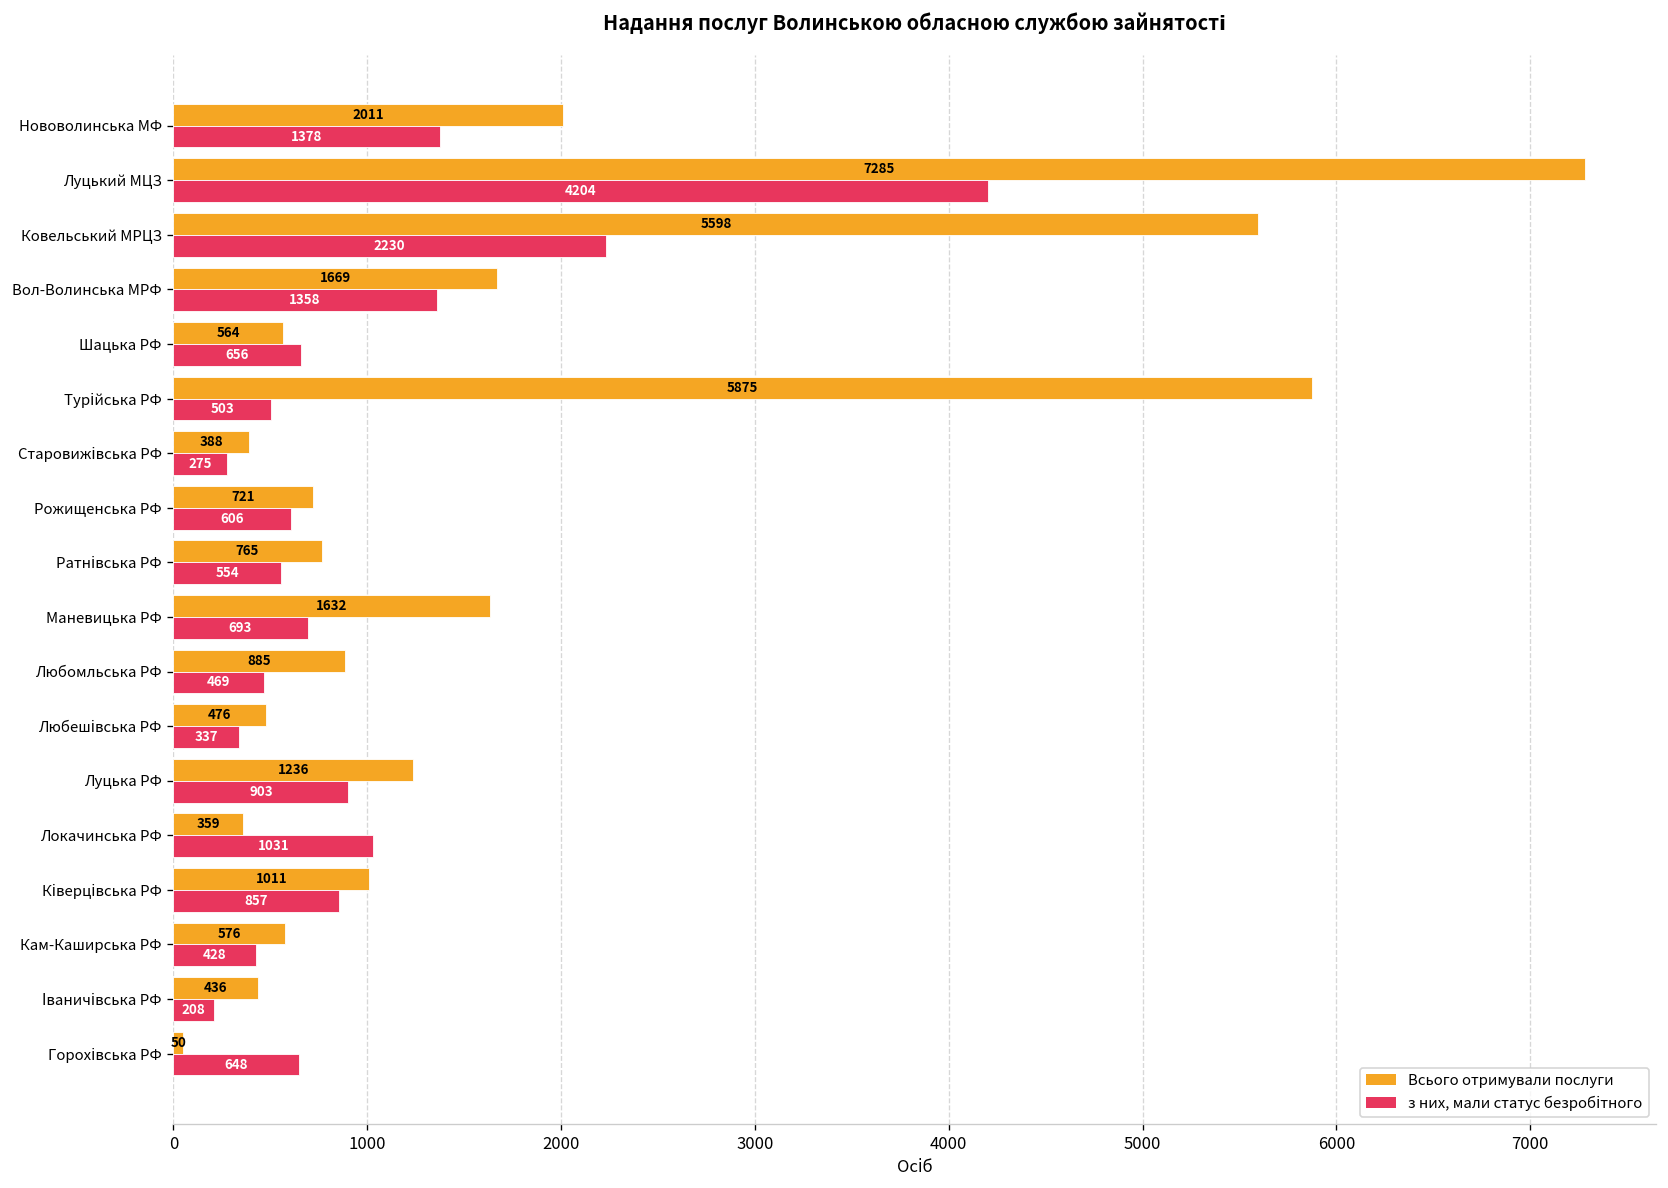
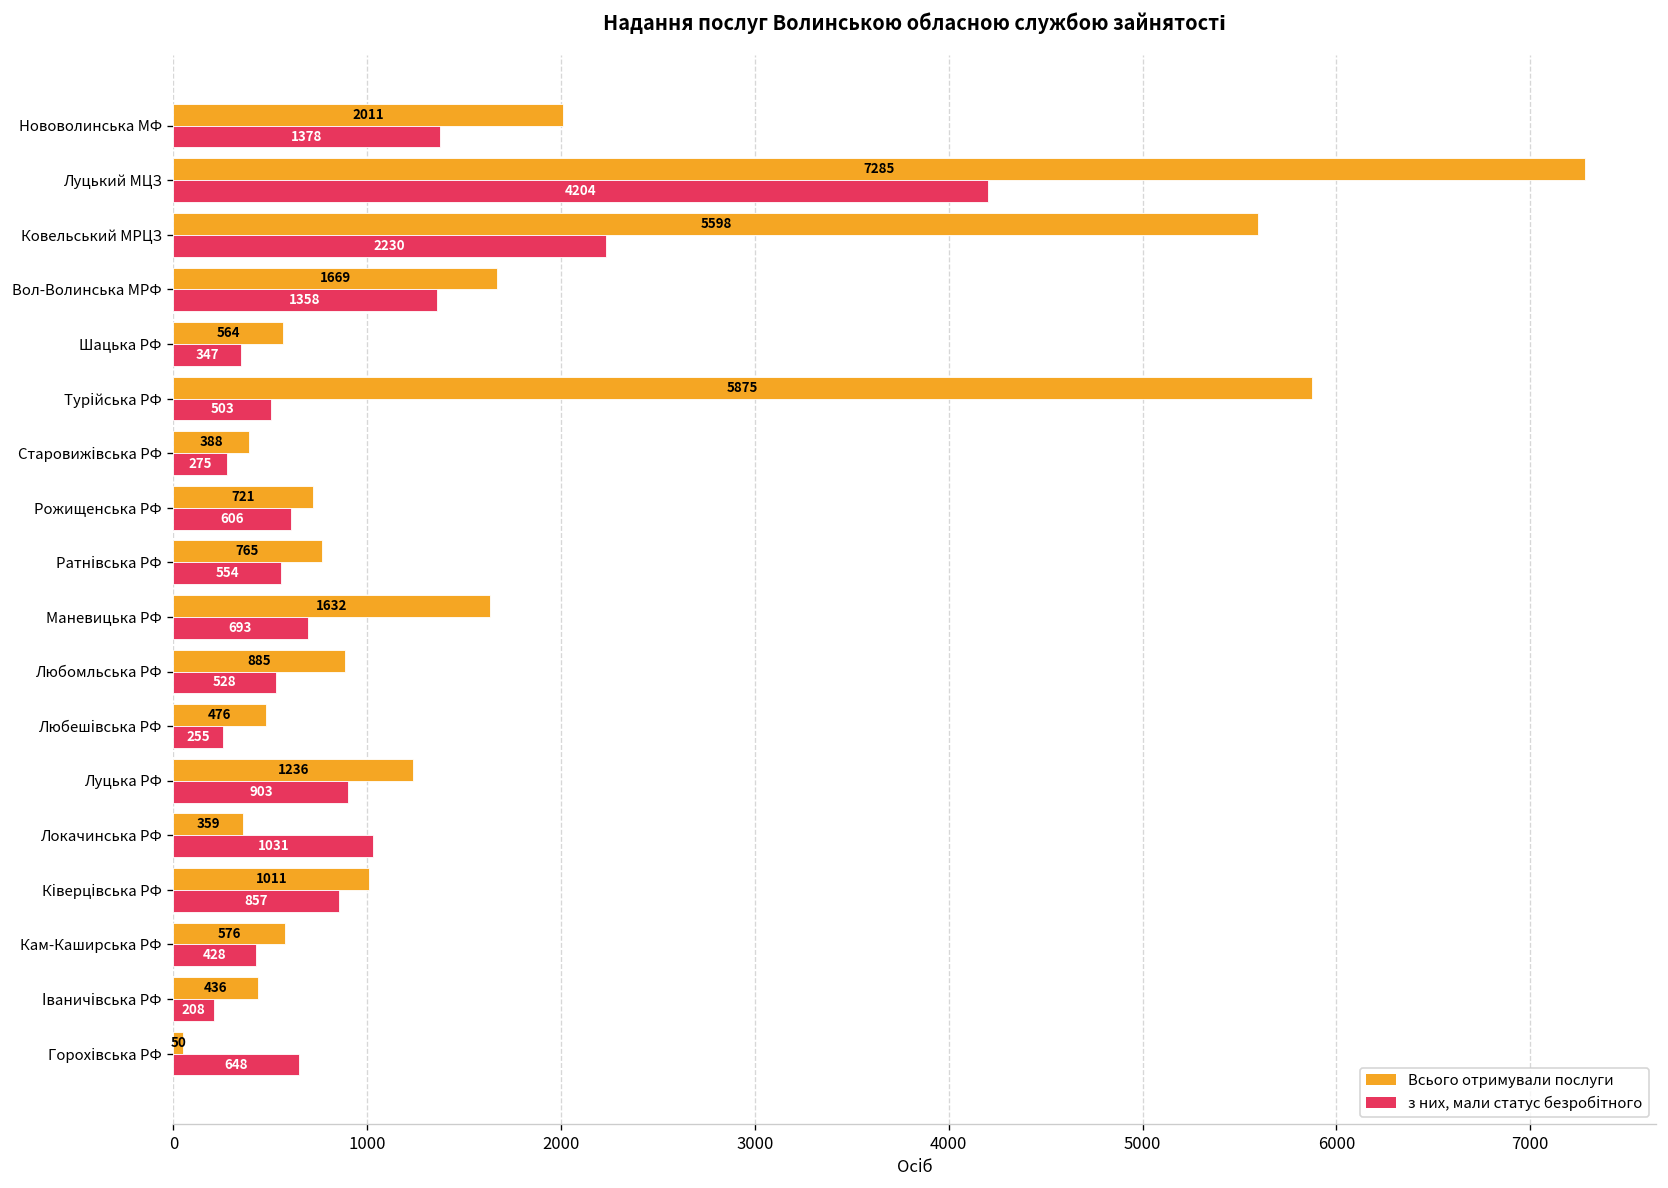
з них, мали статус безробітного, Шацька РФ: 656 -> 347
з них, мали статус безробітного, Любомльська РФ: 469 -> 528
з них, мали статус безробітного, Любешівська РФ: 337 -> 255
